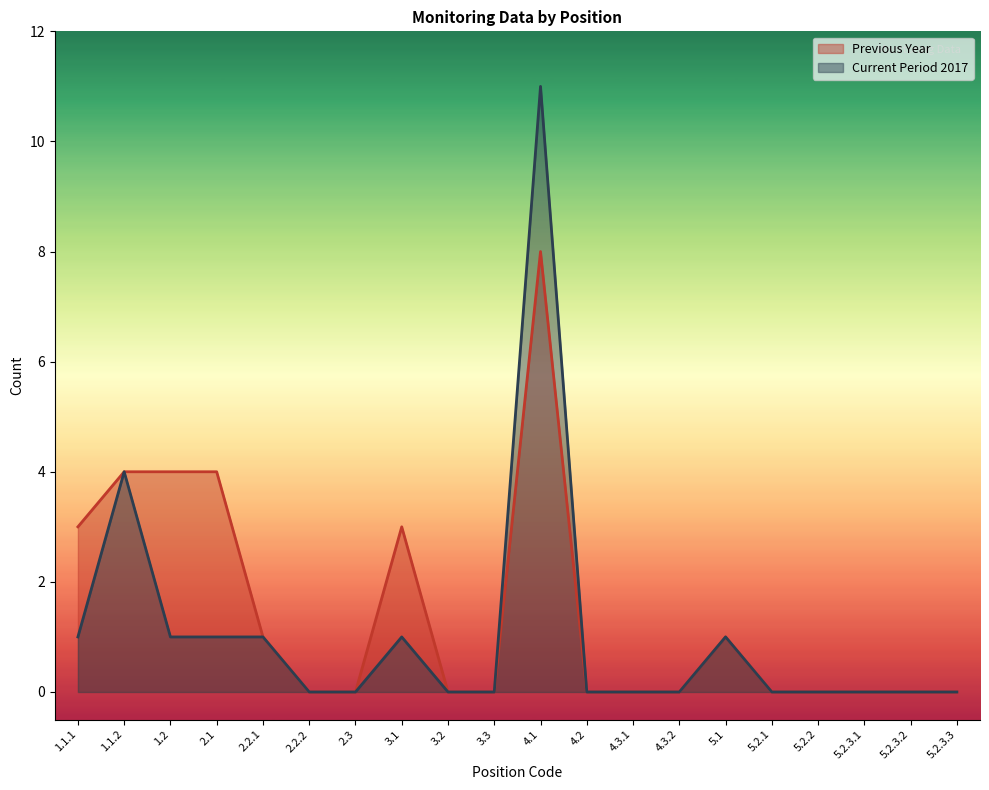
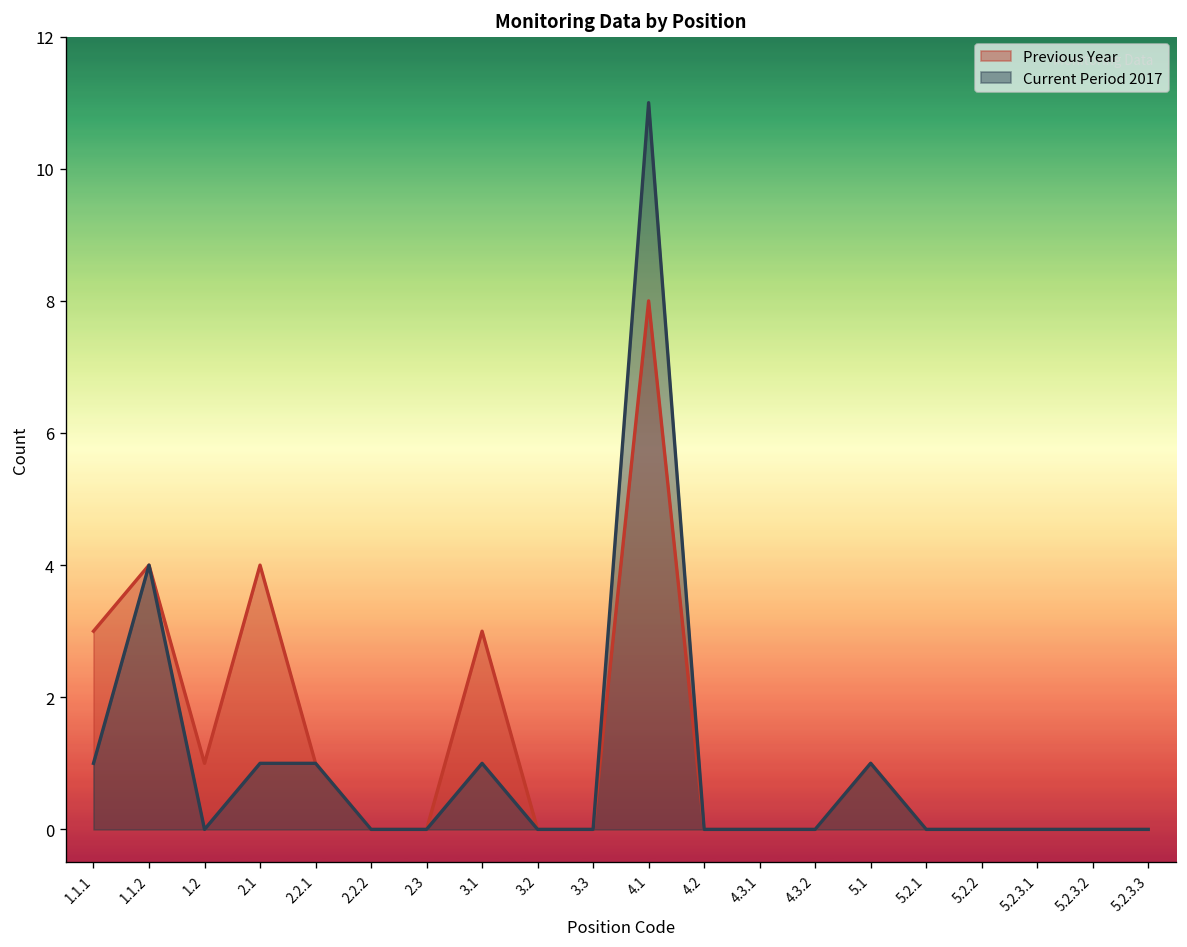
Previous Year, 1.2: 4 -> 1
Current Period 2017, 1.2: 1 -> 0
